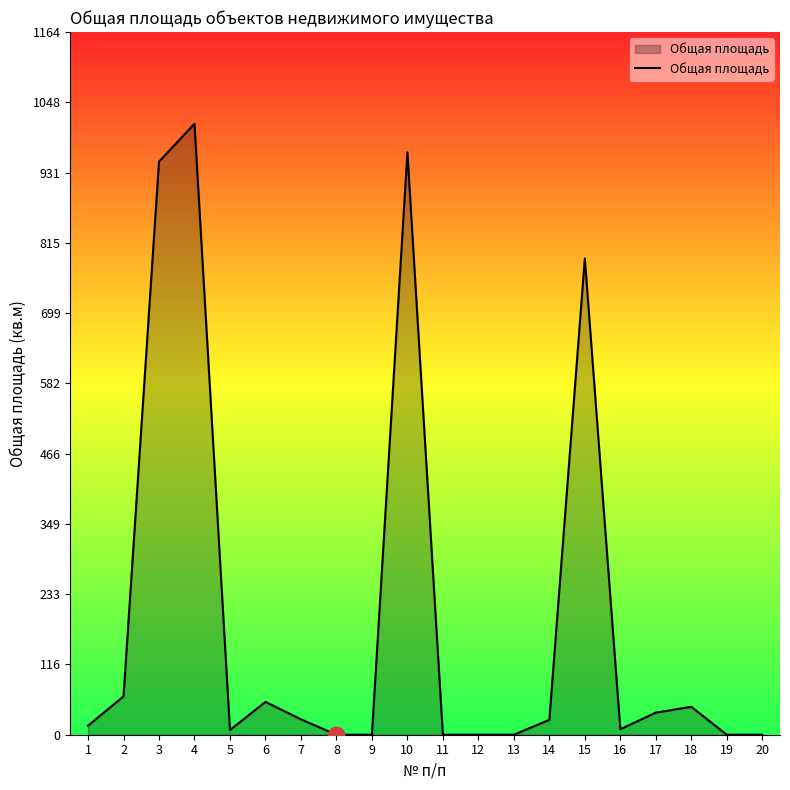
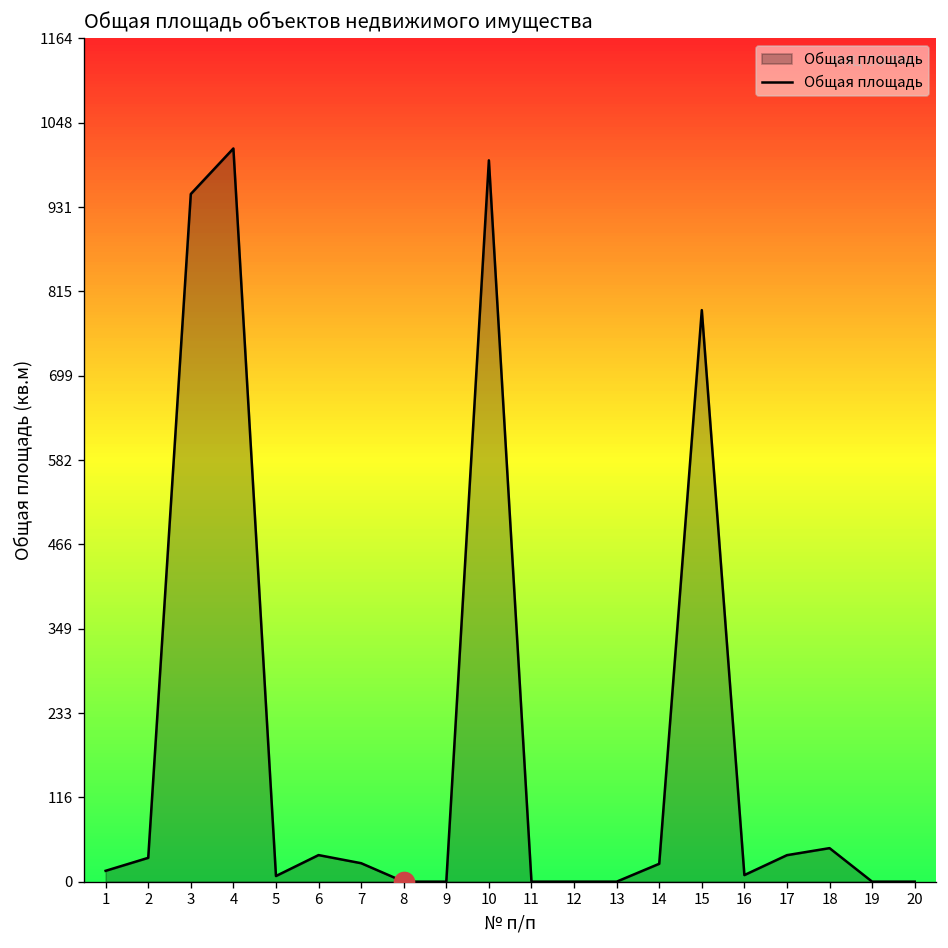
Общая площадь, 2: 60 -> 30
Общая площадь, 6: 50 -> 40
Общая площадь, 10: 970 -> 1000
